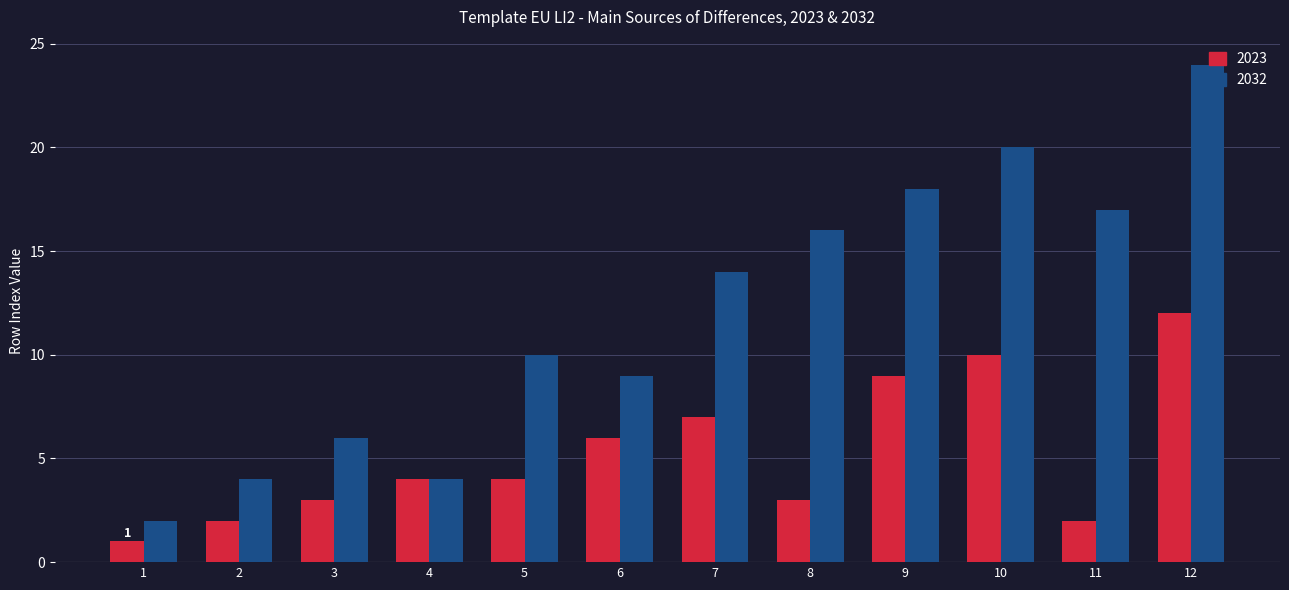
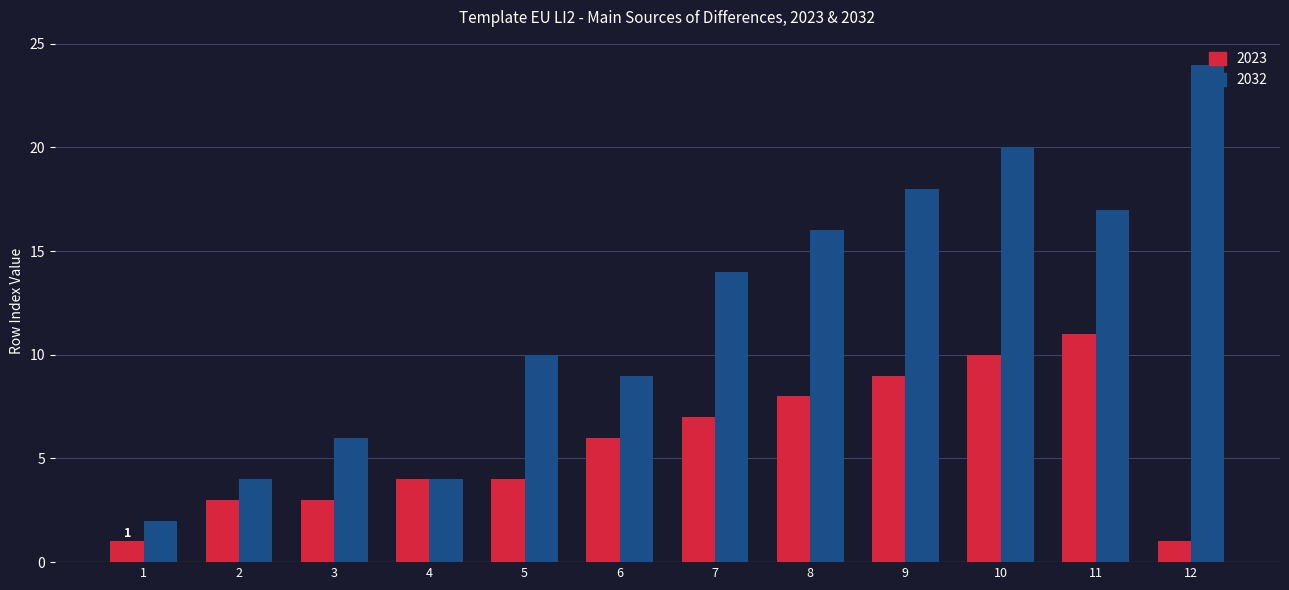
2023, 2: 2 -> 3
2023, 8: 3 -> 8
2023, 11: 2 -> 11
2023, 12: 12 -> 1
